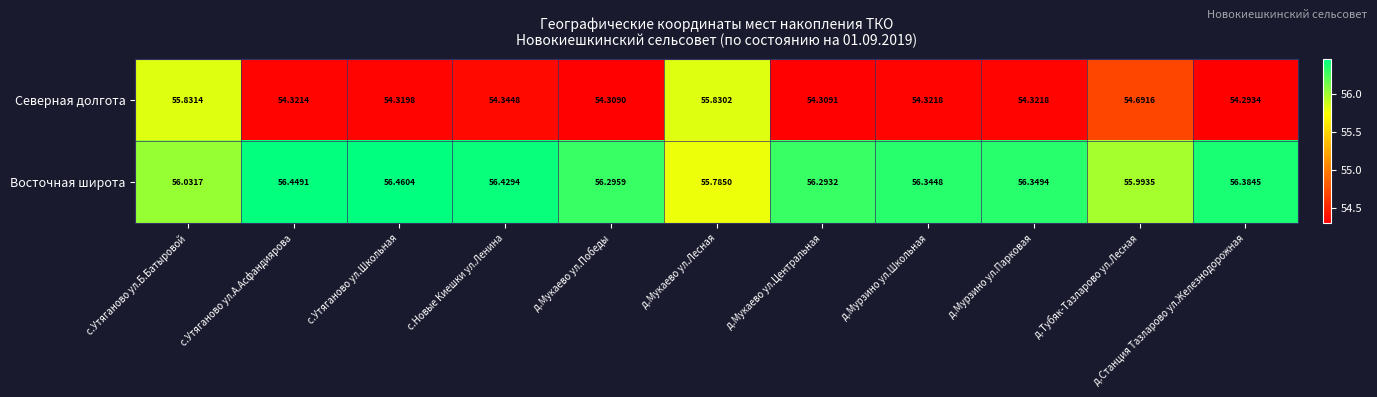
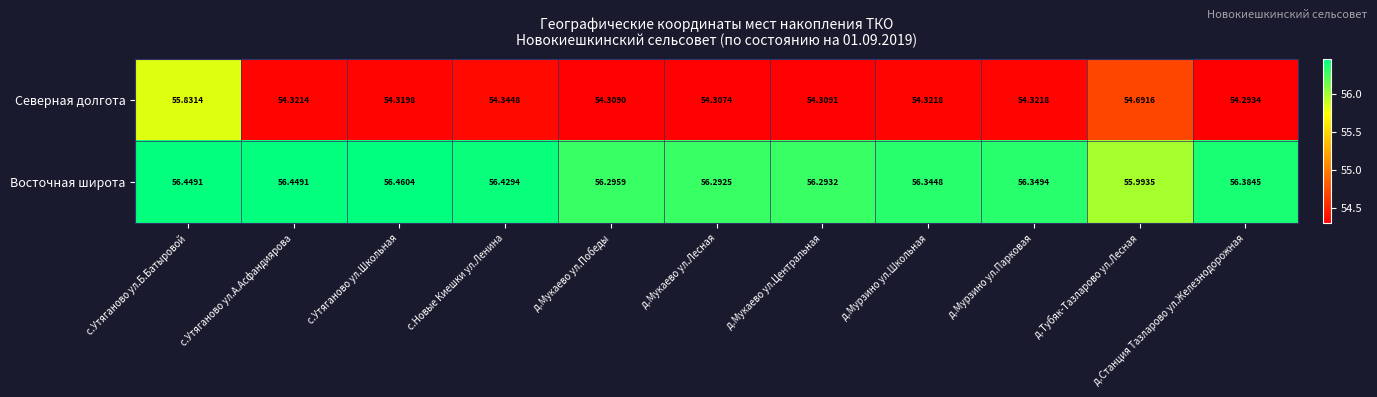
Северная долгота, д.Мукаево ул.Лесная: 55.8302 -> 54.3074
Восточная широта, с.Утяганово ул.Б.Батыровой: 56.0317 -> 56.4491
Восточная широта, д.Мукаево ул.Лесная: 55.7850 -> 56.2925
